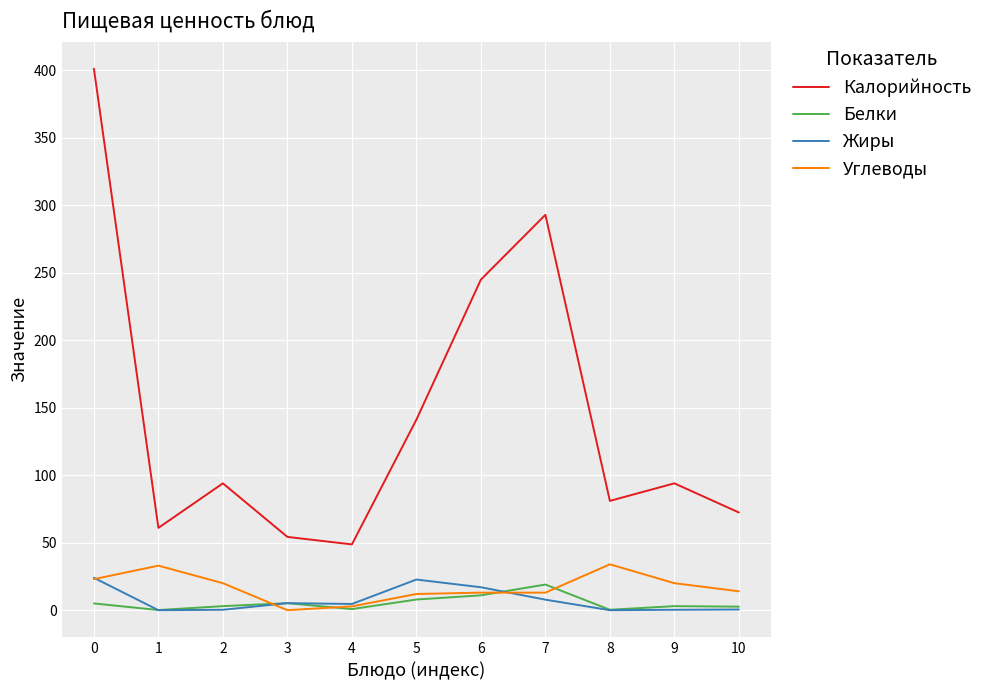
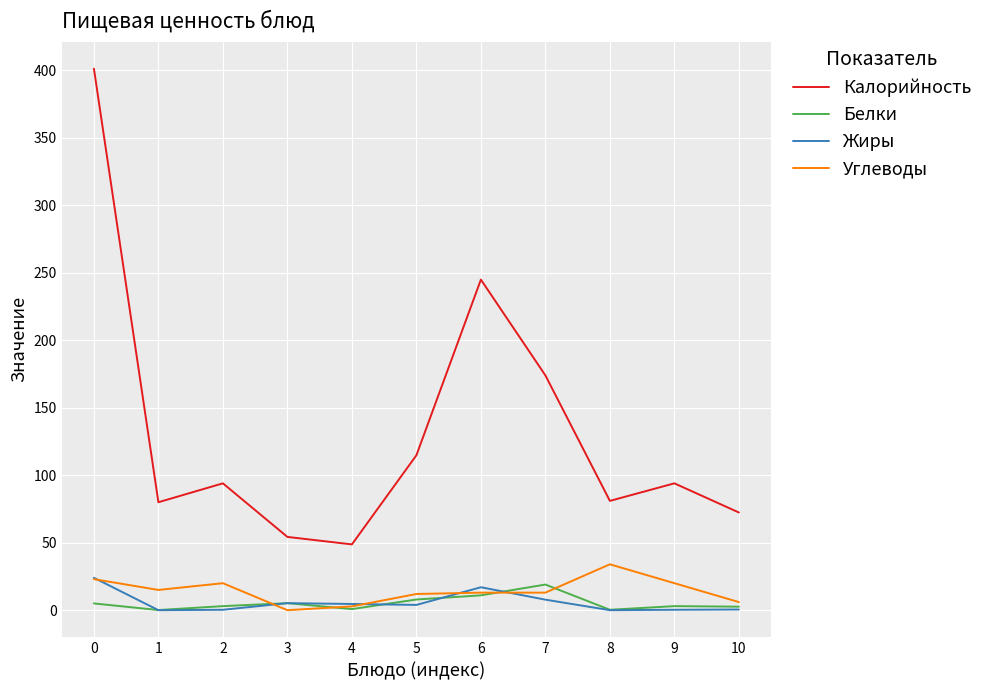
Калорийность, 1: 61 -> 80
Углеводы, 1: 33 -> 15
Калорийность, 5: 141 -> 115
Жиры, 5: 23 -> 4
Калорийность, 7: 293 -> 174
Углеводы, 10: 14 -> 6
